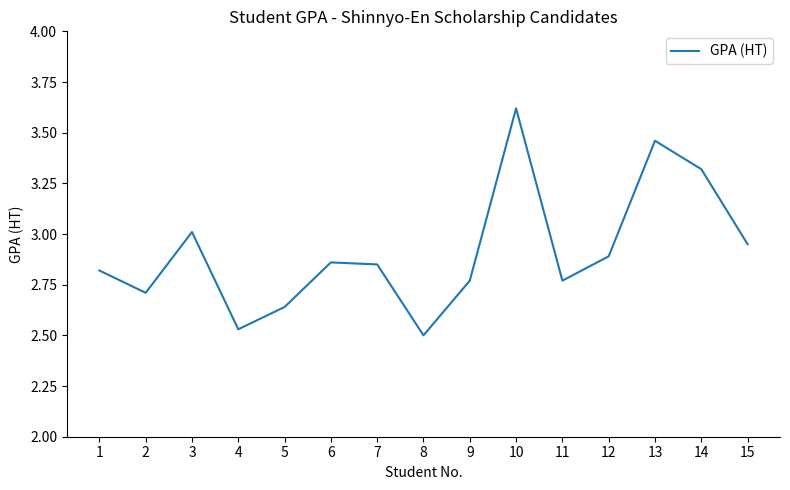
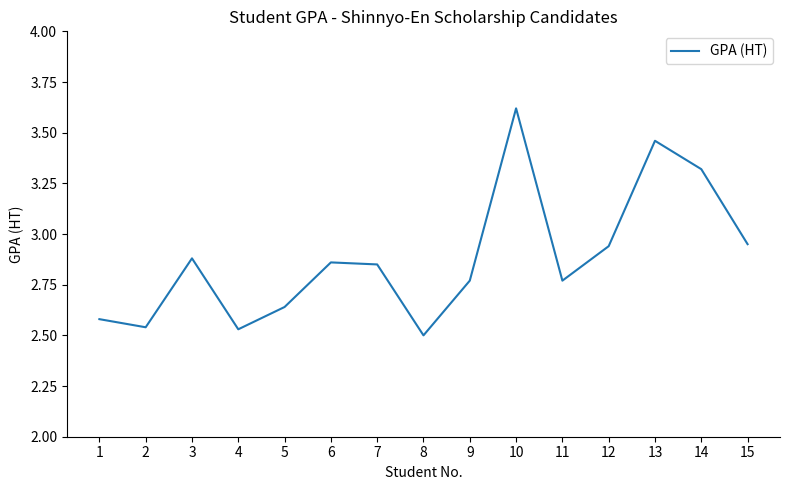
1: 2.82 -> 2.58
2: 2.71 -> 2.54
3: 3.01 -> 2.88
12: 2.89 -> 2.94
